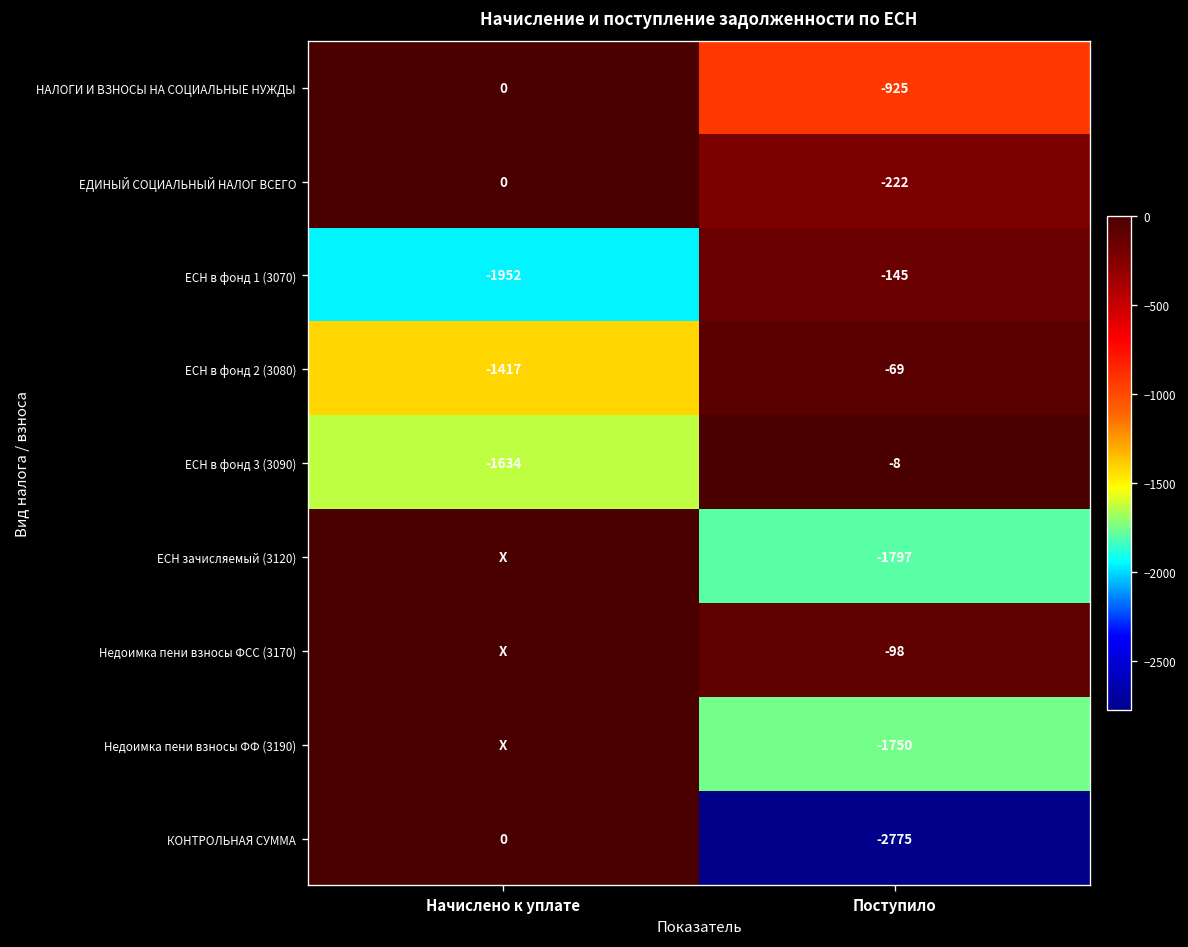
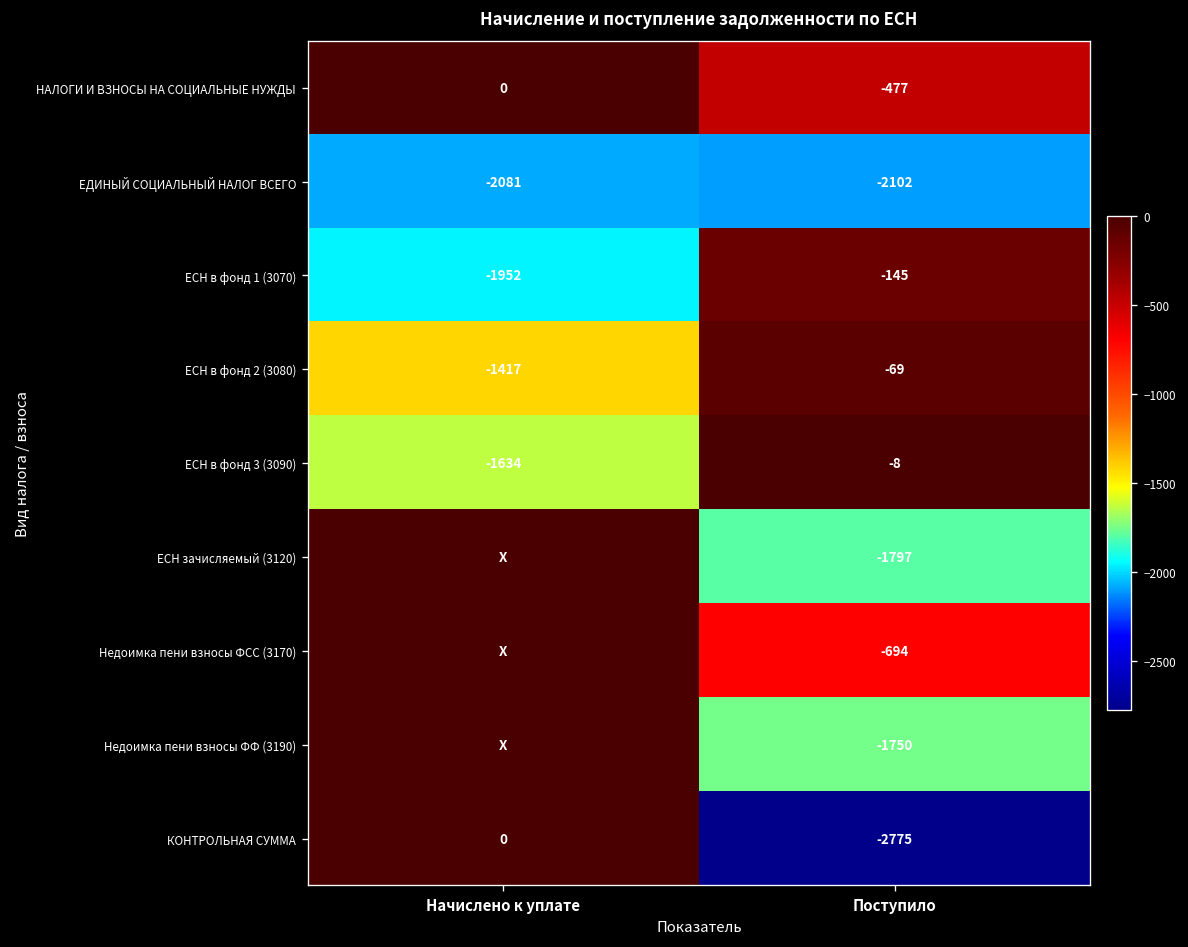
НАЛОГИ И ВЗНОСЫ НА СОЦИАЛЬНЫЕ НУЖДЫ, Поступило: -925 -> -477
ЕДИНЫЙ СОЦИАЛЬНЫЙ НАЛОГ ВСЕГО, Начислено к уплате: 0 -> -2081
ЕДИНЫЙ СОЦИАЛЬНЫЙ НАЛОГ ВСЕГО, Поступило: -222 -> -2102
Недоимка пени взносы ФСС (3170), Поступило: -98 -> -694
